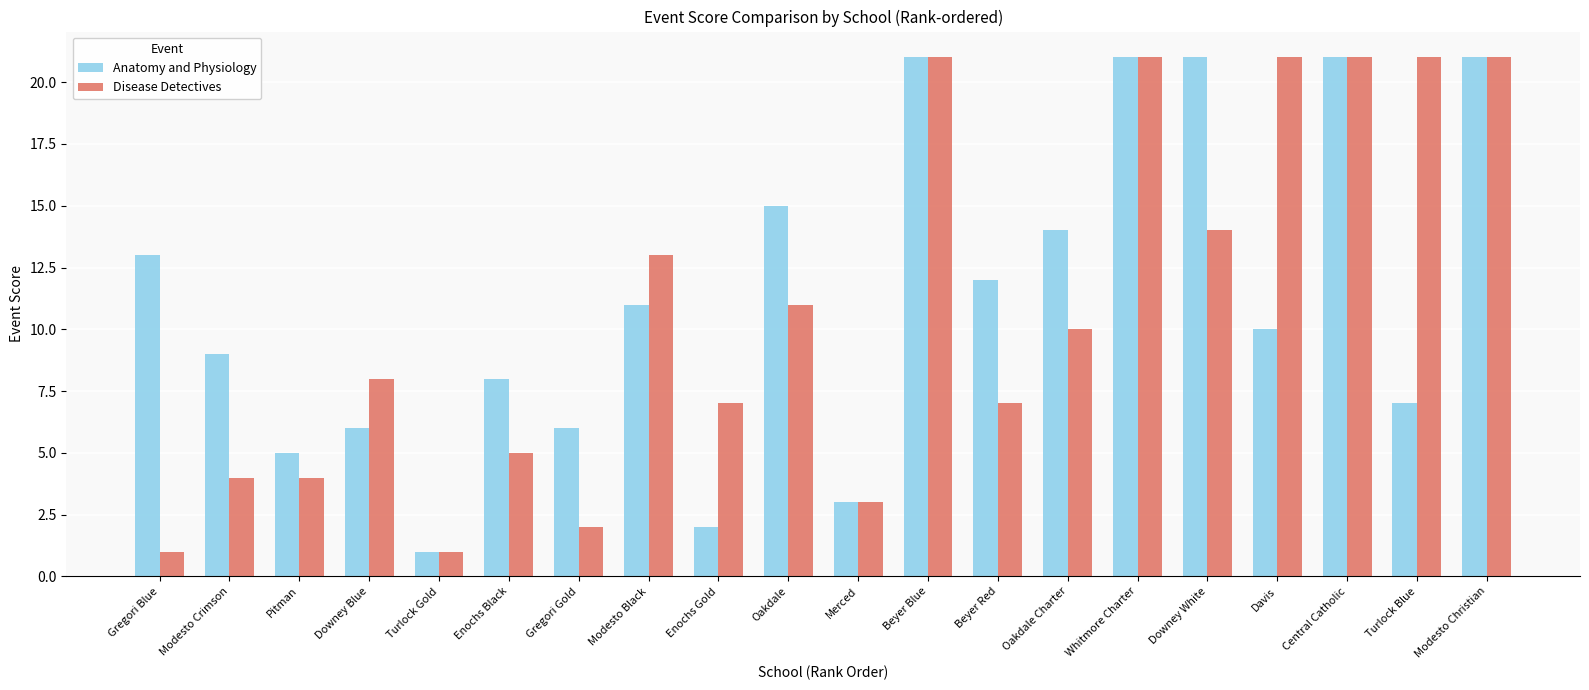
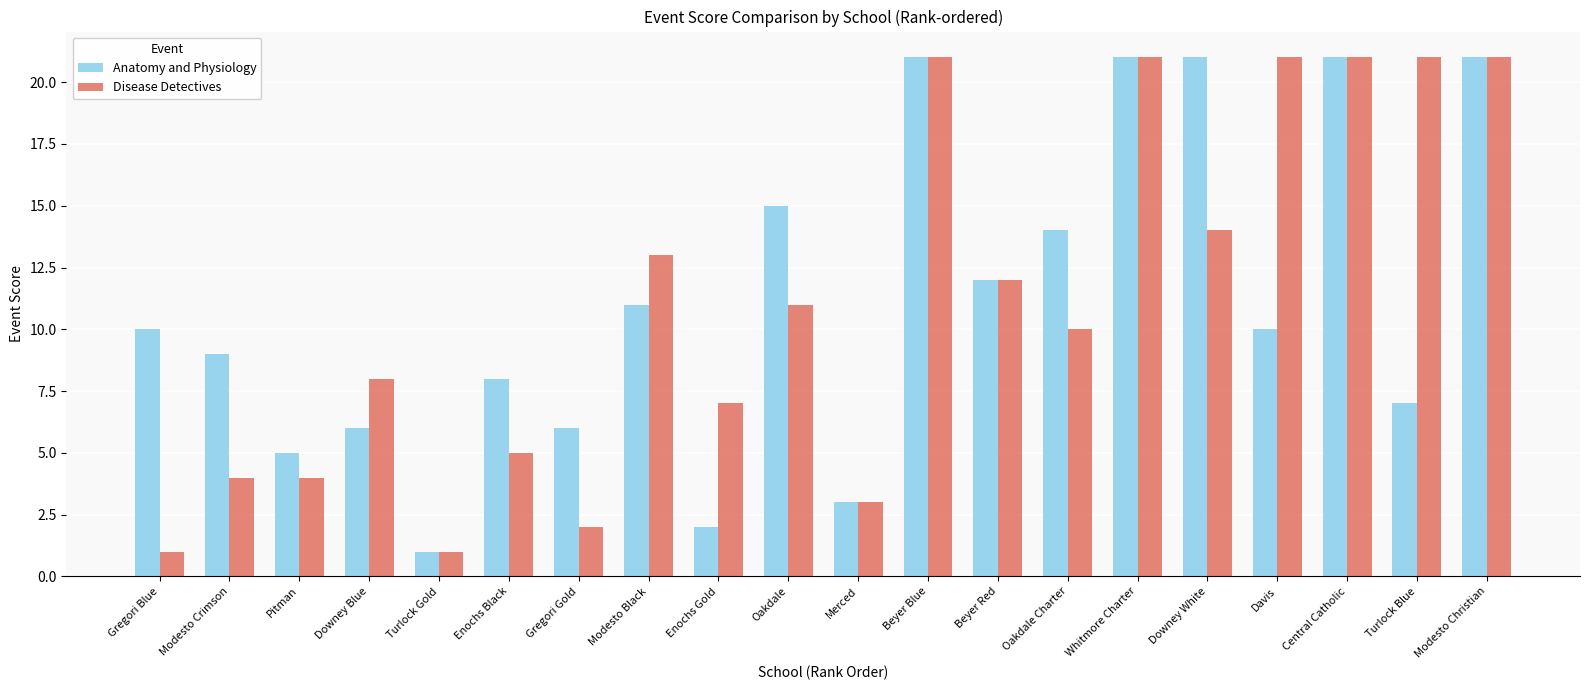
Anatomy and Physiology, Gregori Blue: 13 -> 10
Disease Detectives, Beyer Red: 7 -> 12
